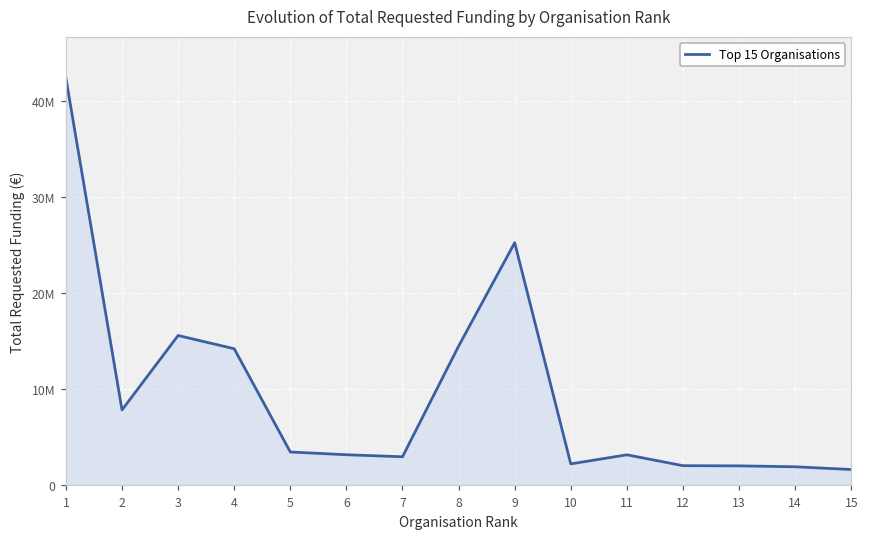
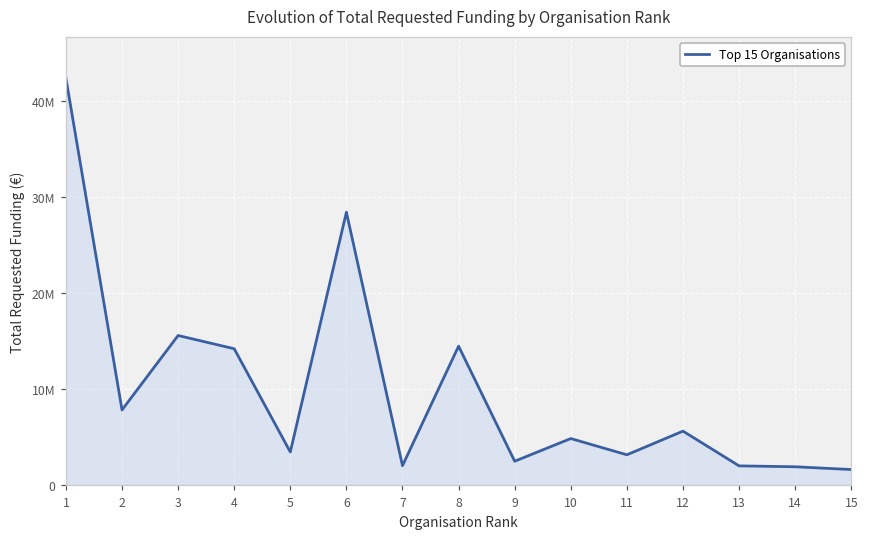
6: 3000000 -> 28000000
7: 3000000 -> 2000000
9: 25000000 -> 2000000
10: 2000000 -> 5000000
12: 2000000 -> 6000000
